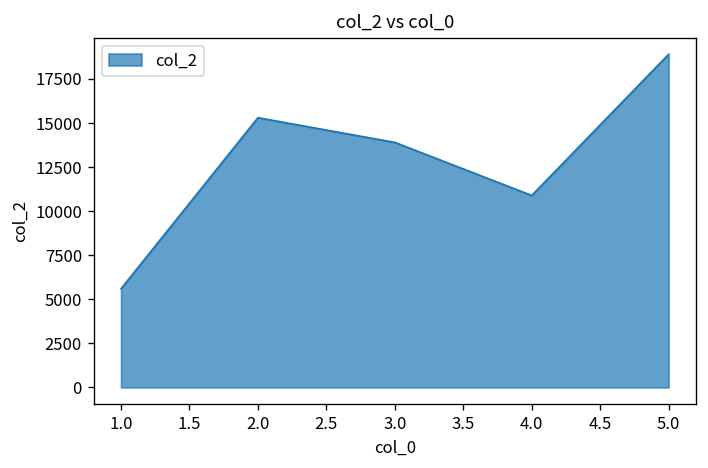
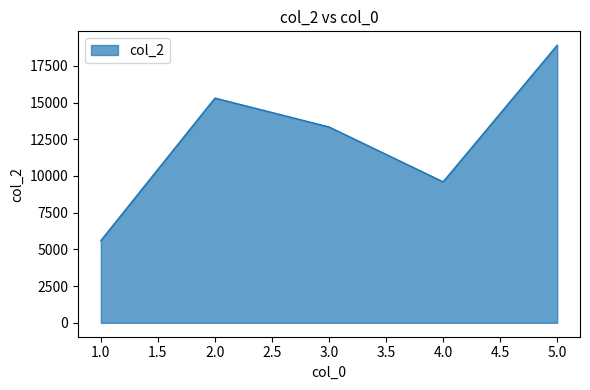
3.0: 13900 -> 13300
4.0: 10900 -> 9600
